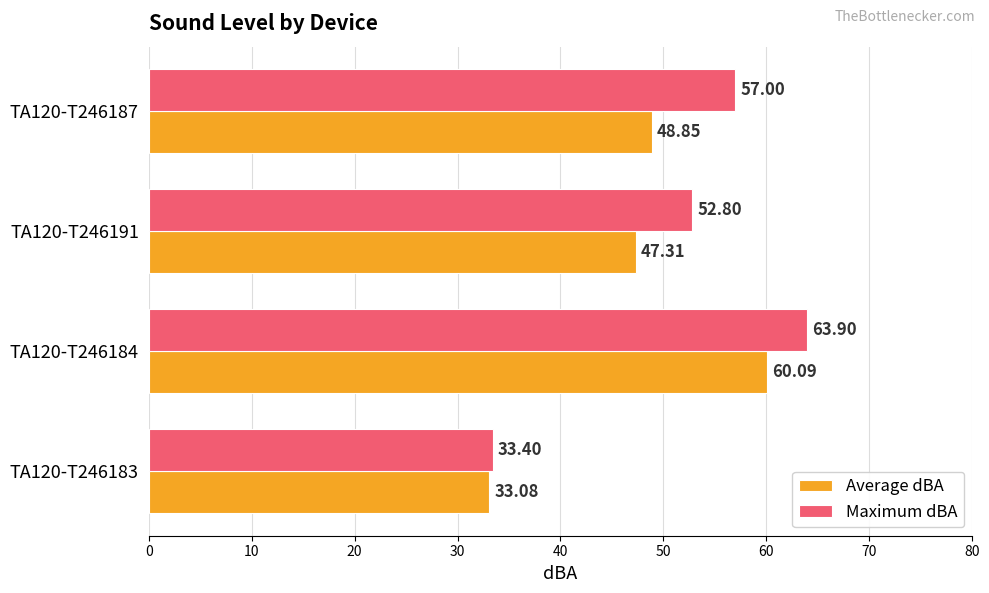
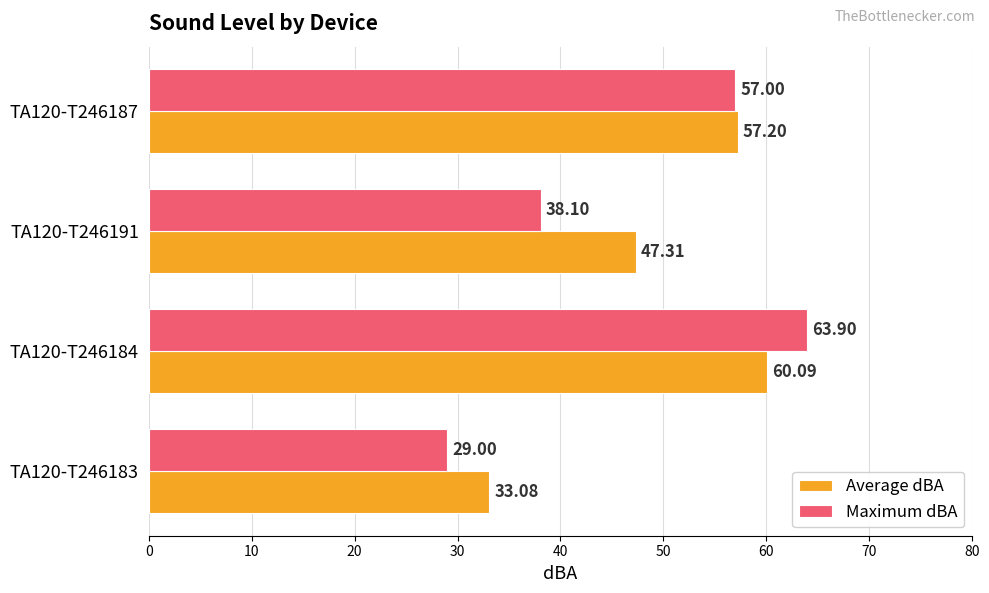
Average dBA, TA120-T246187: 48.85 -> 57.20
Maximum dBA, TA120-T246191: 52.80 -> 38.10
Maximum dBA, TA120-T246183: 33.40 -> 29.00
